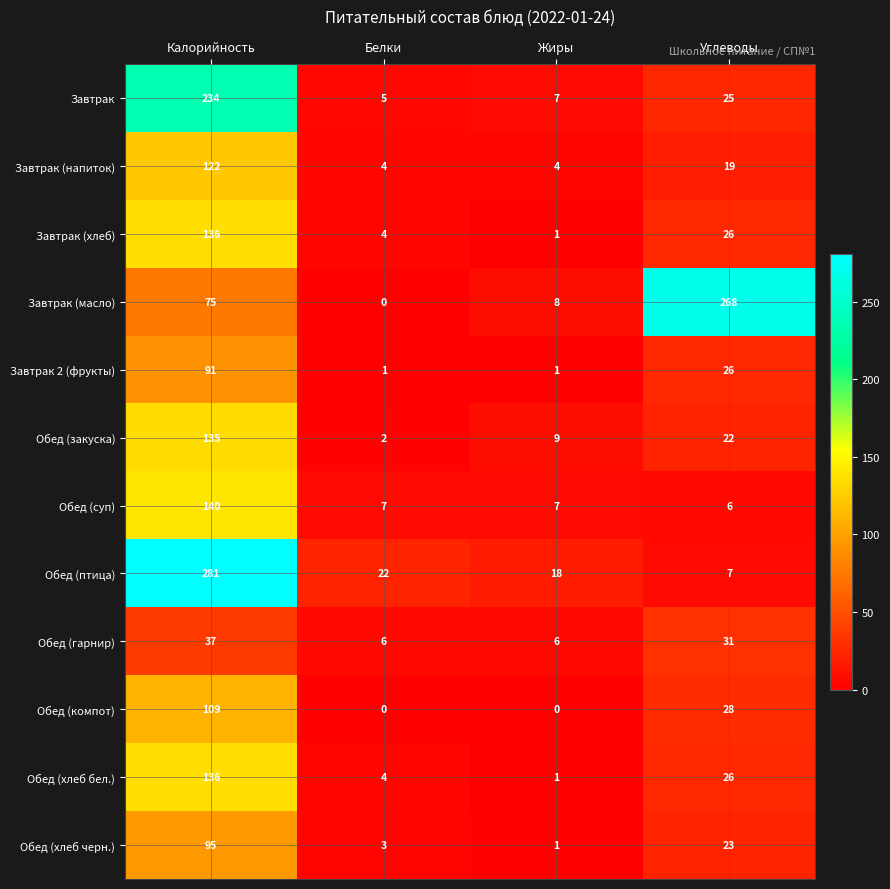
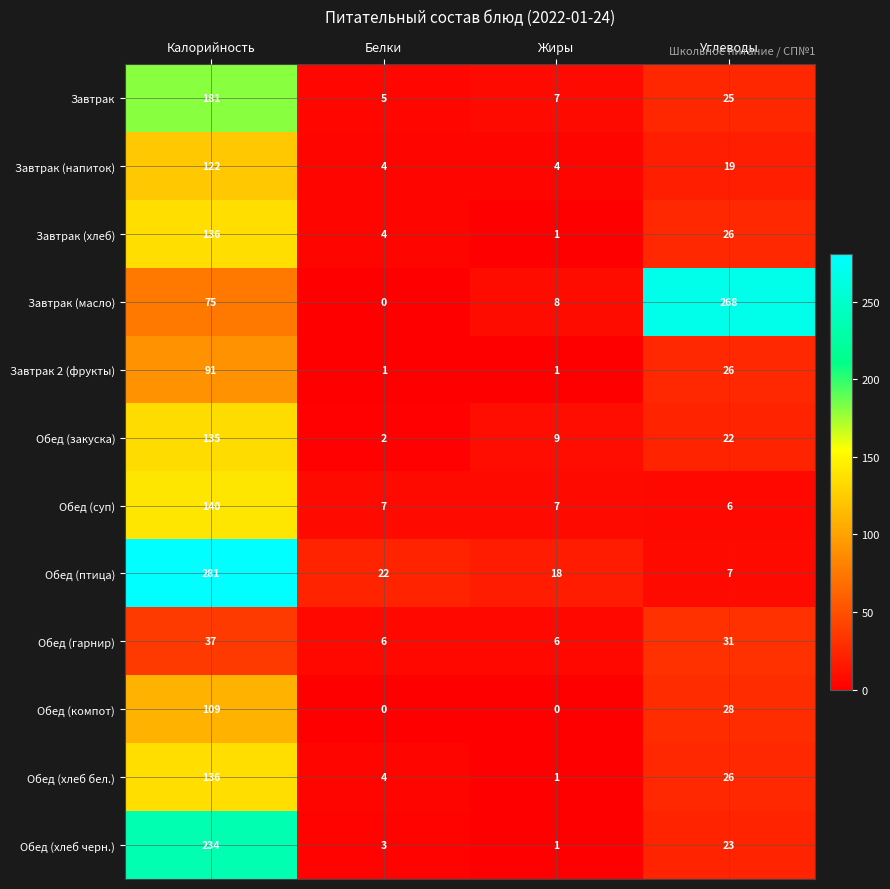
Завтрак, Калорийность: 234 -> 181
Обед (хлеб черн.), Калорийность: 95 -> 234
